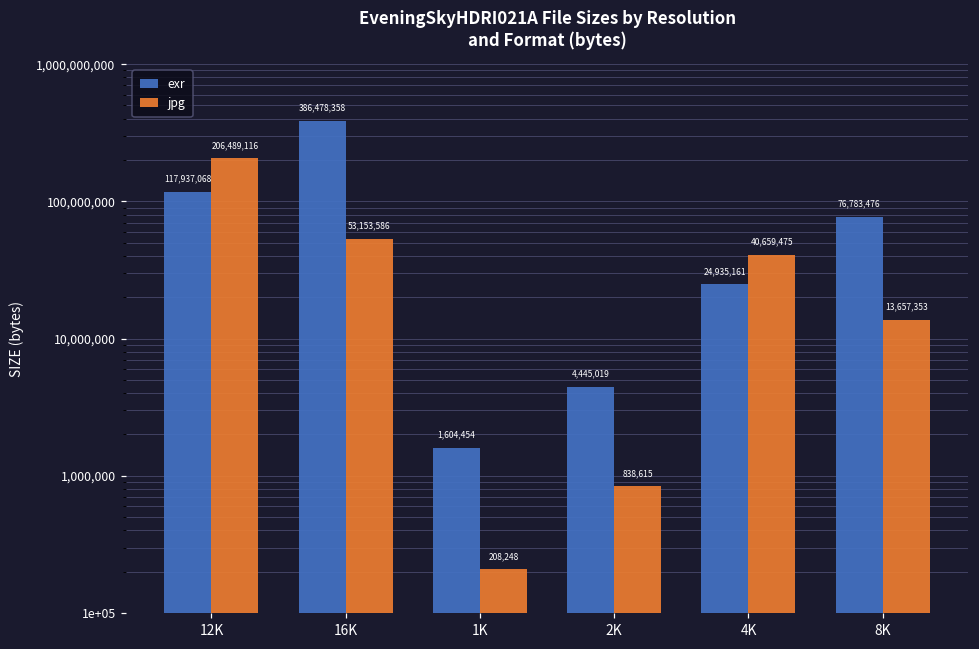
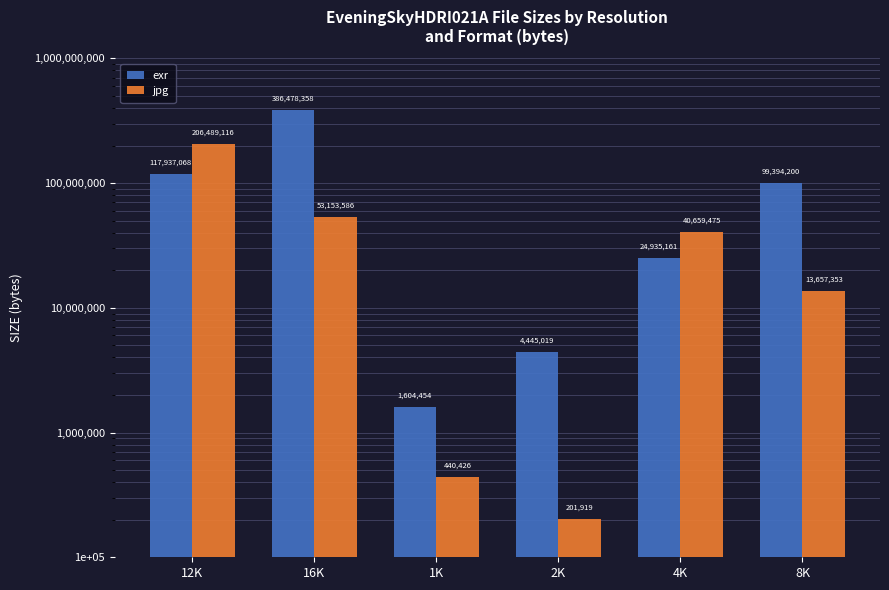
jpg, 1K: 208,248 -> 440,426
jpg, 2K: 838,615 -> 201,919
exr, 8K: 76,783,476 -> 99,394,200
